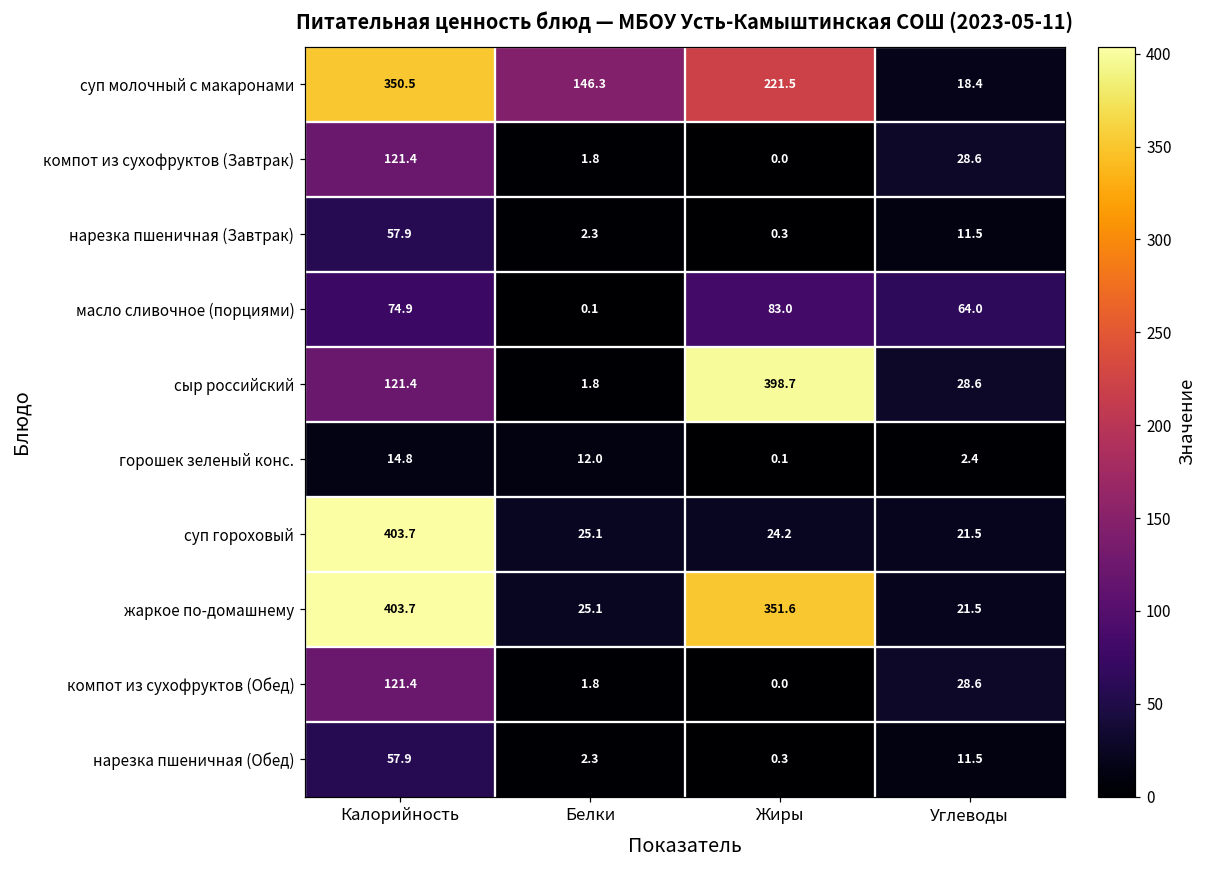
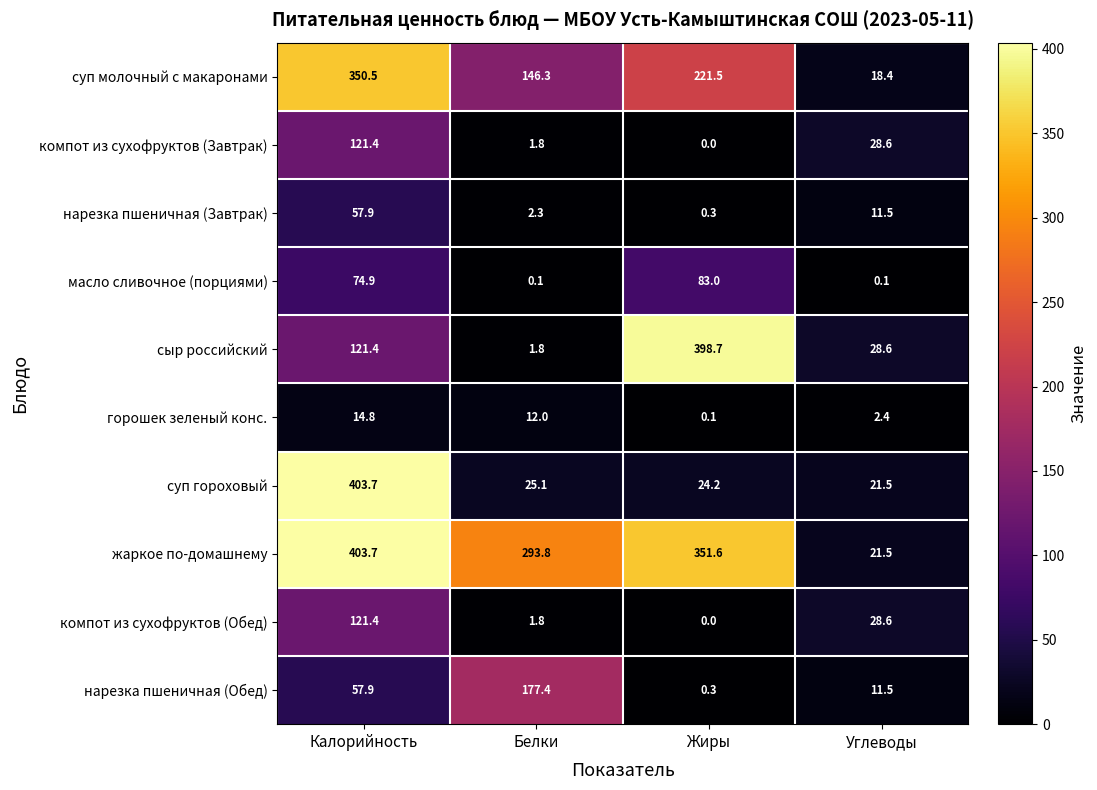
масло сливочное (порциями), Углеводы: 64.0 -> 0.1
жаркое по-домашнему, Белки: 25.1 -> 293.8
нарезка пшеничная (Обед), Белки: 2.3 -> 177.4
